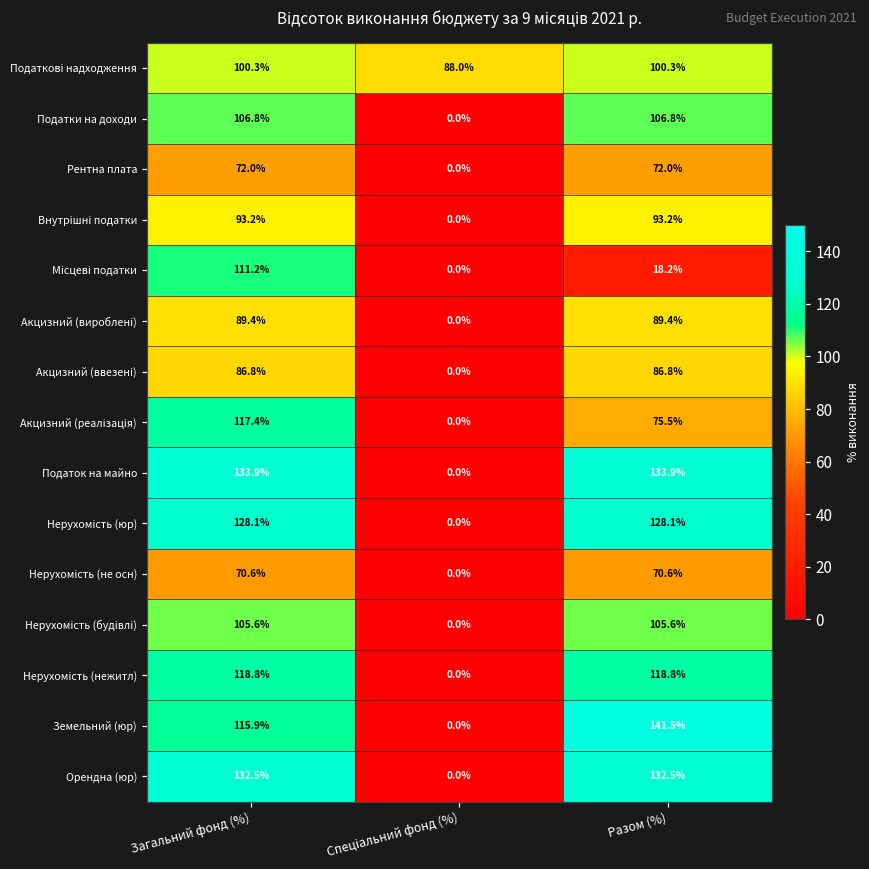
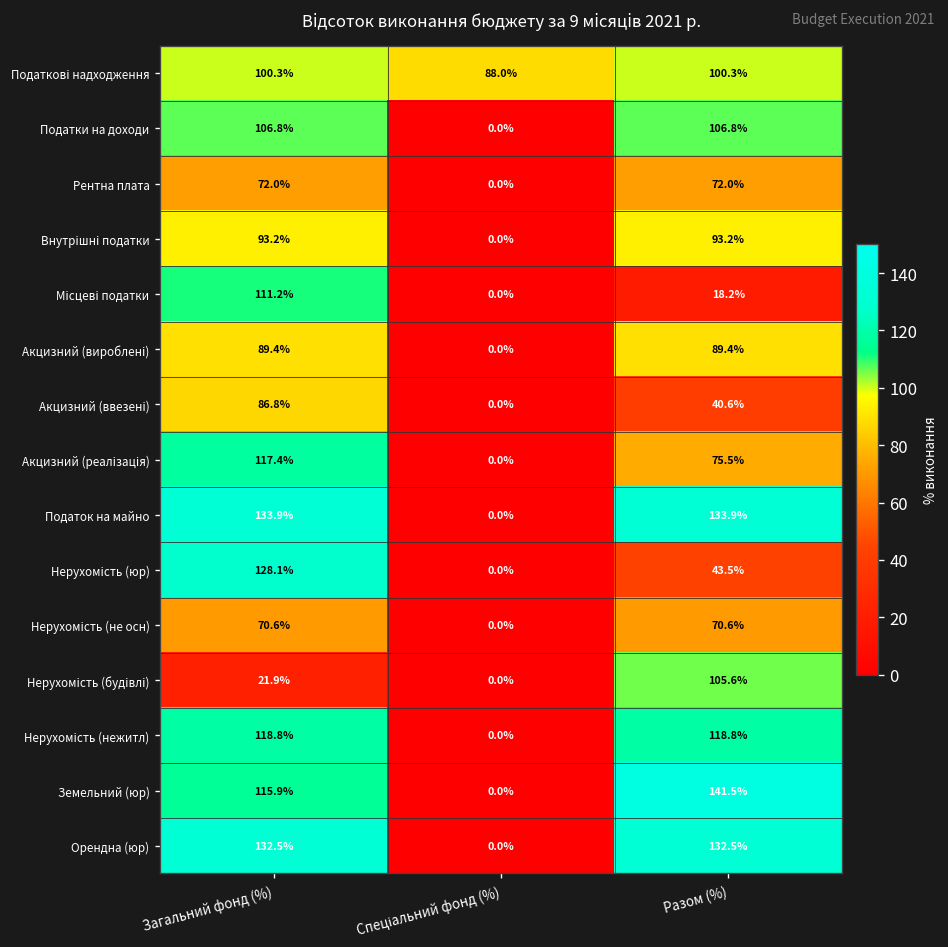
Акцизний (ввезені), Разом (%): 86.8% -> 40.6%
Нерухомість (юр), Разом (%): 128.1% -> 43.5%
Нерухомість (будівлі), Загальний фонд (%): 105.6% -> 21.9%
